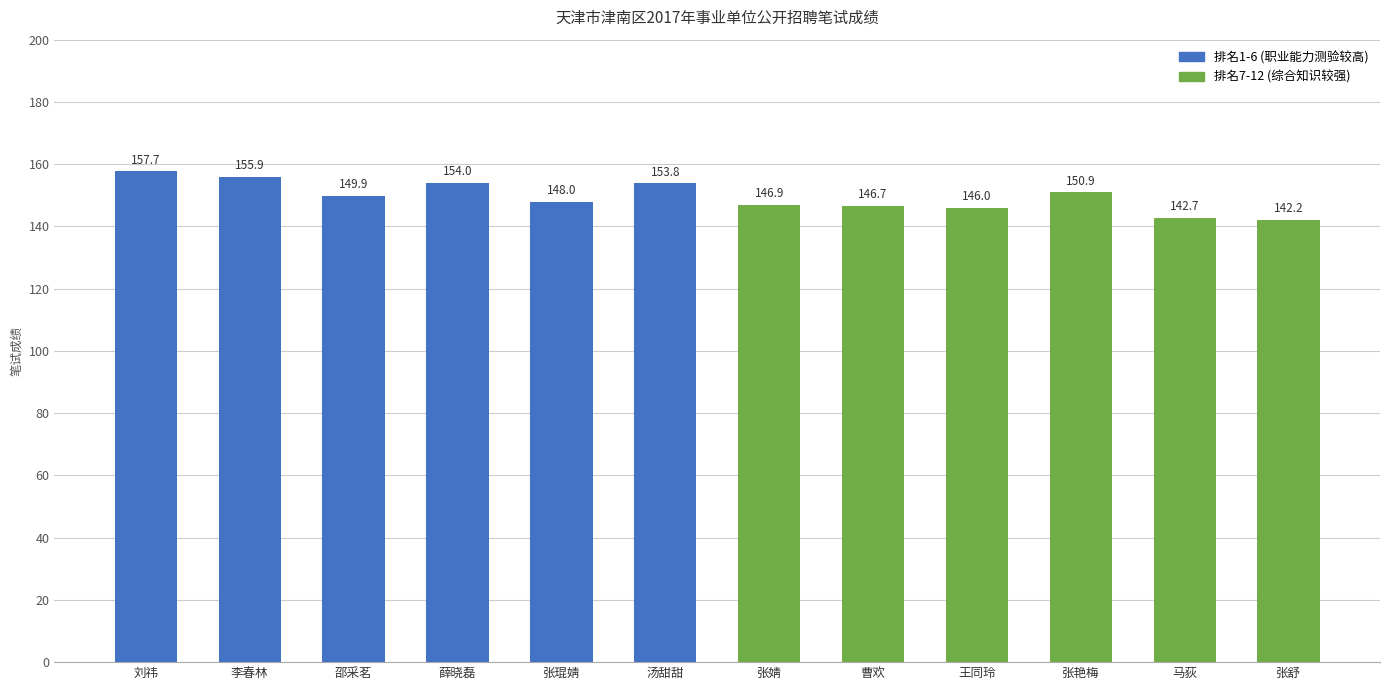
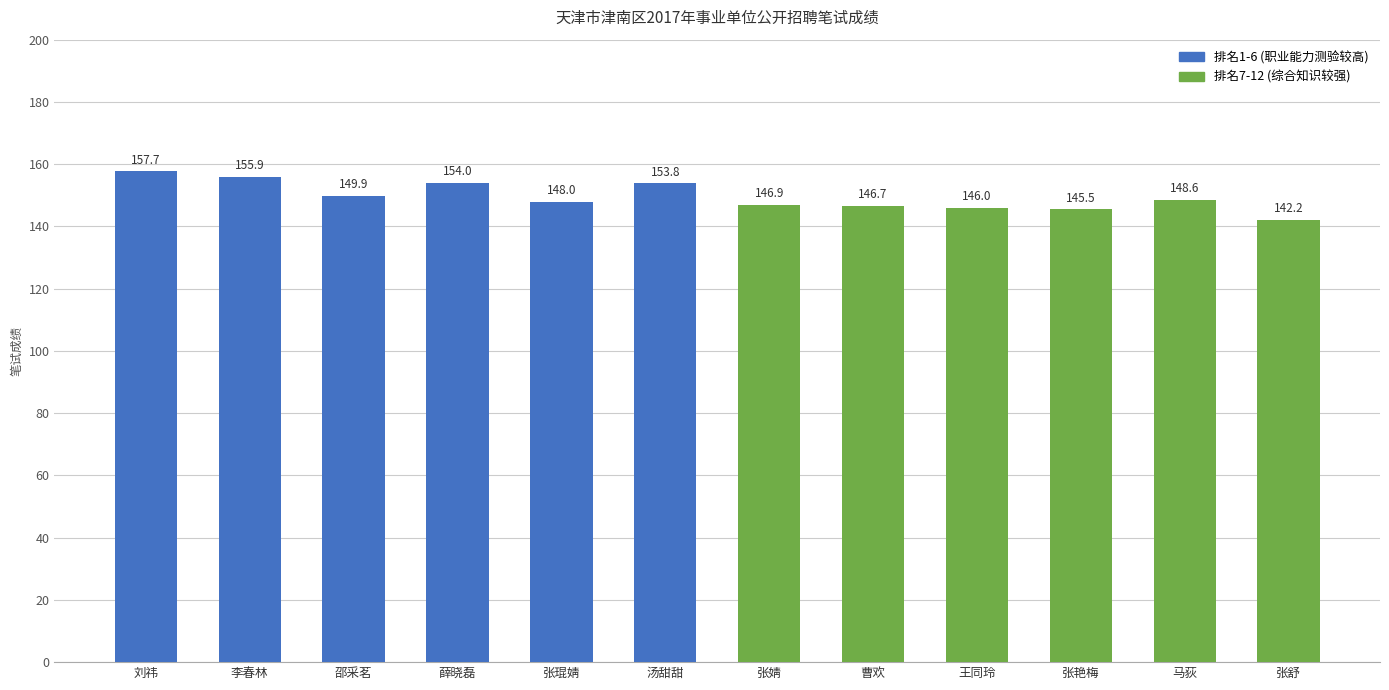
张艳梅: 150.9 -> 145.5
马荻: 142.7 -> 148.6
